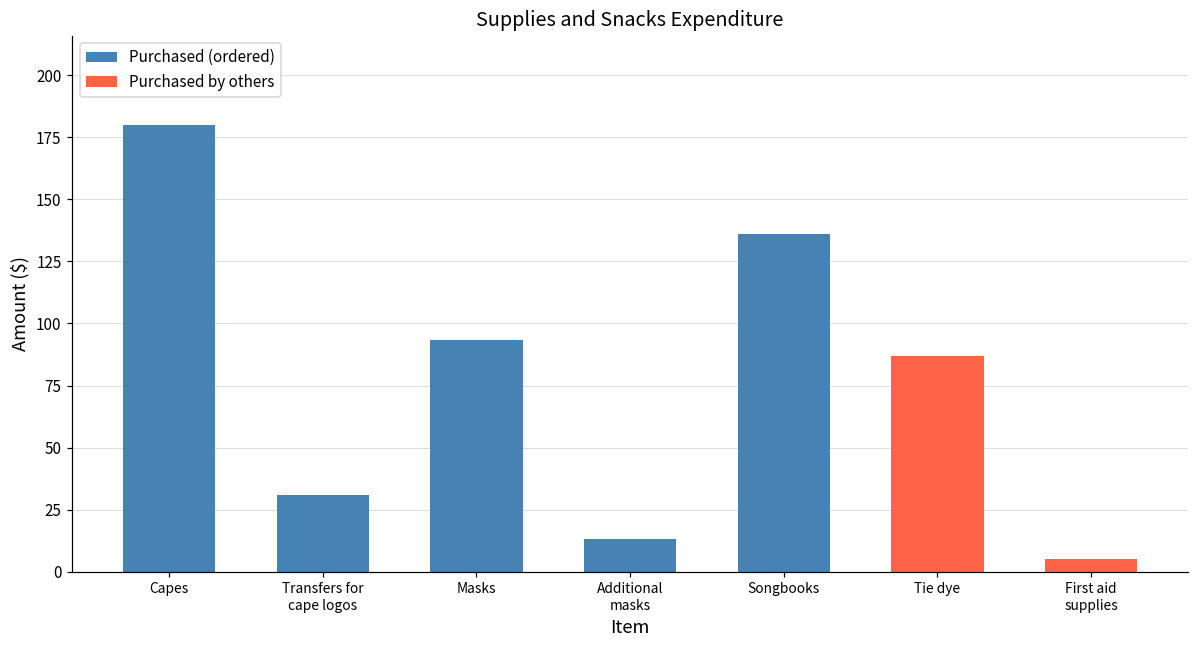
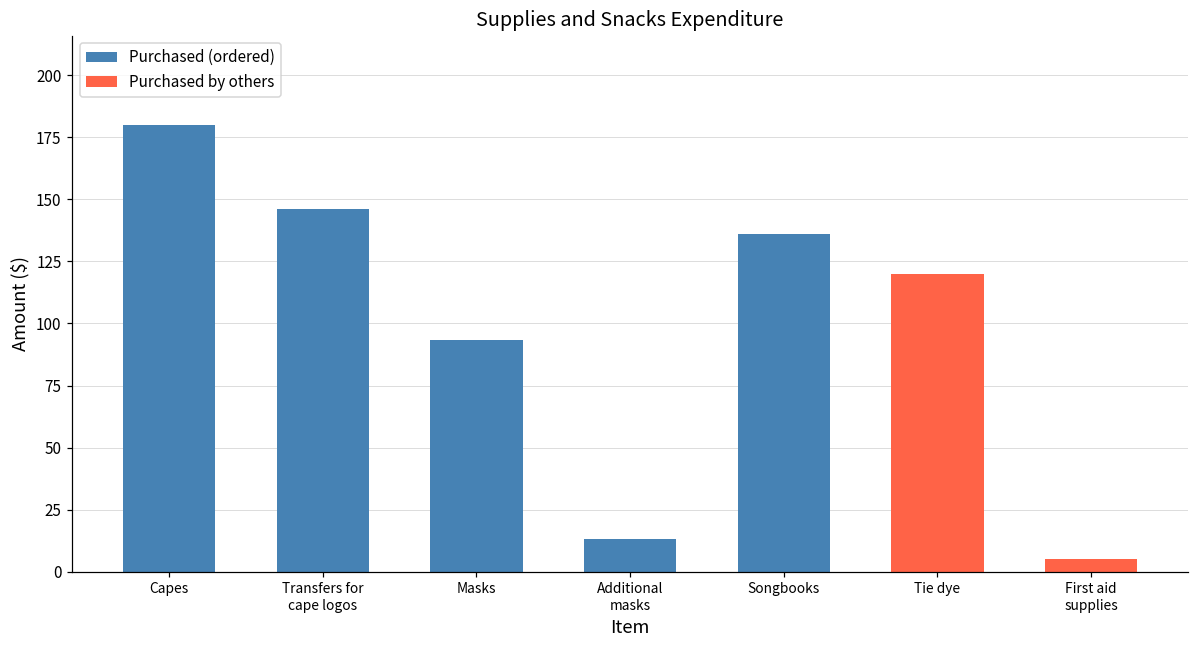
Purchased (ordered), Transfers for cape logos: 31 -> 146
Purchased by others, Tie dye: 87 -> 120
